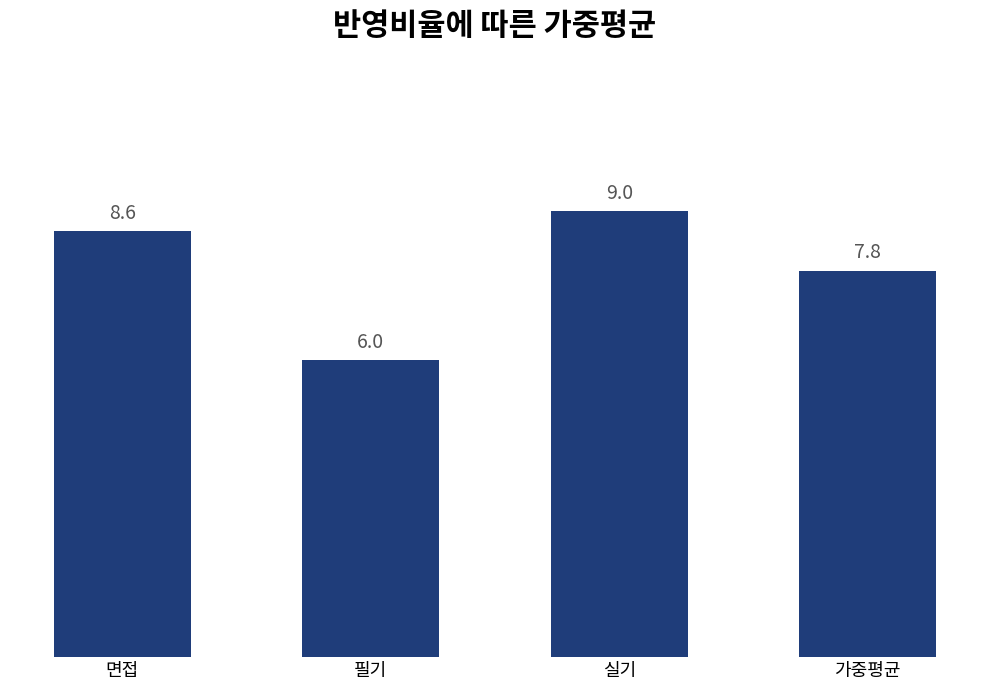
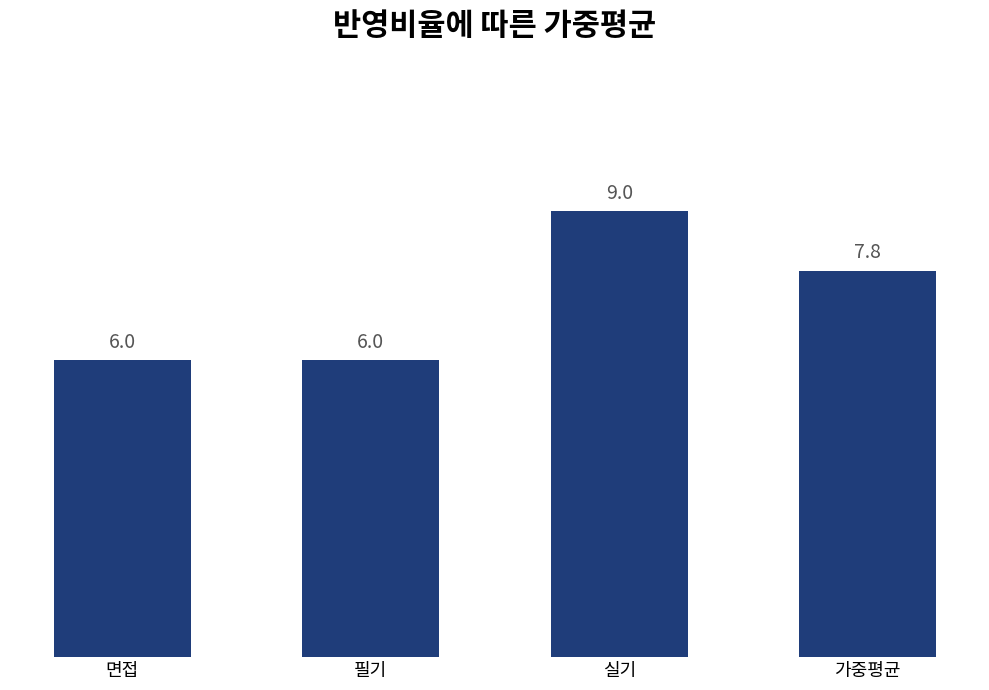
면접: 8.6 -> 6.0
